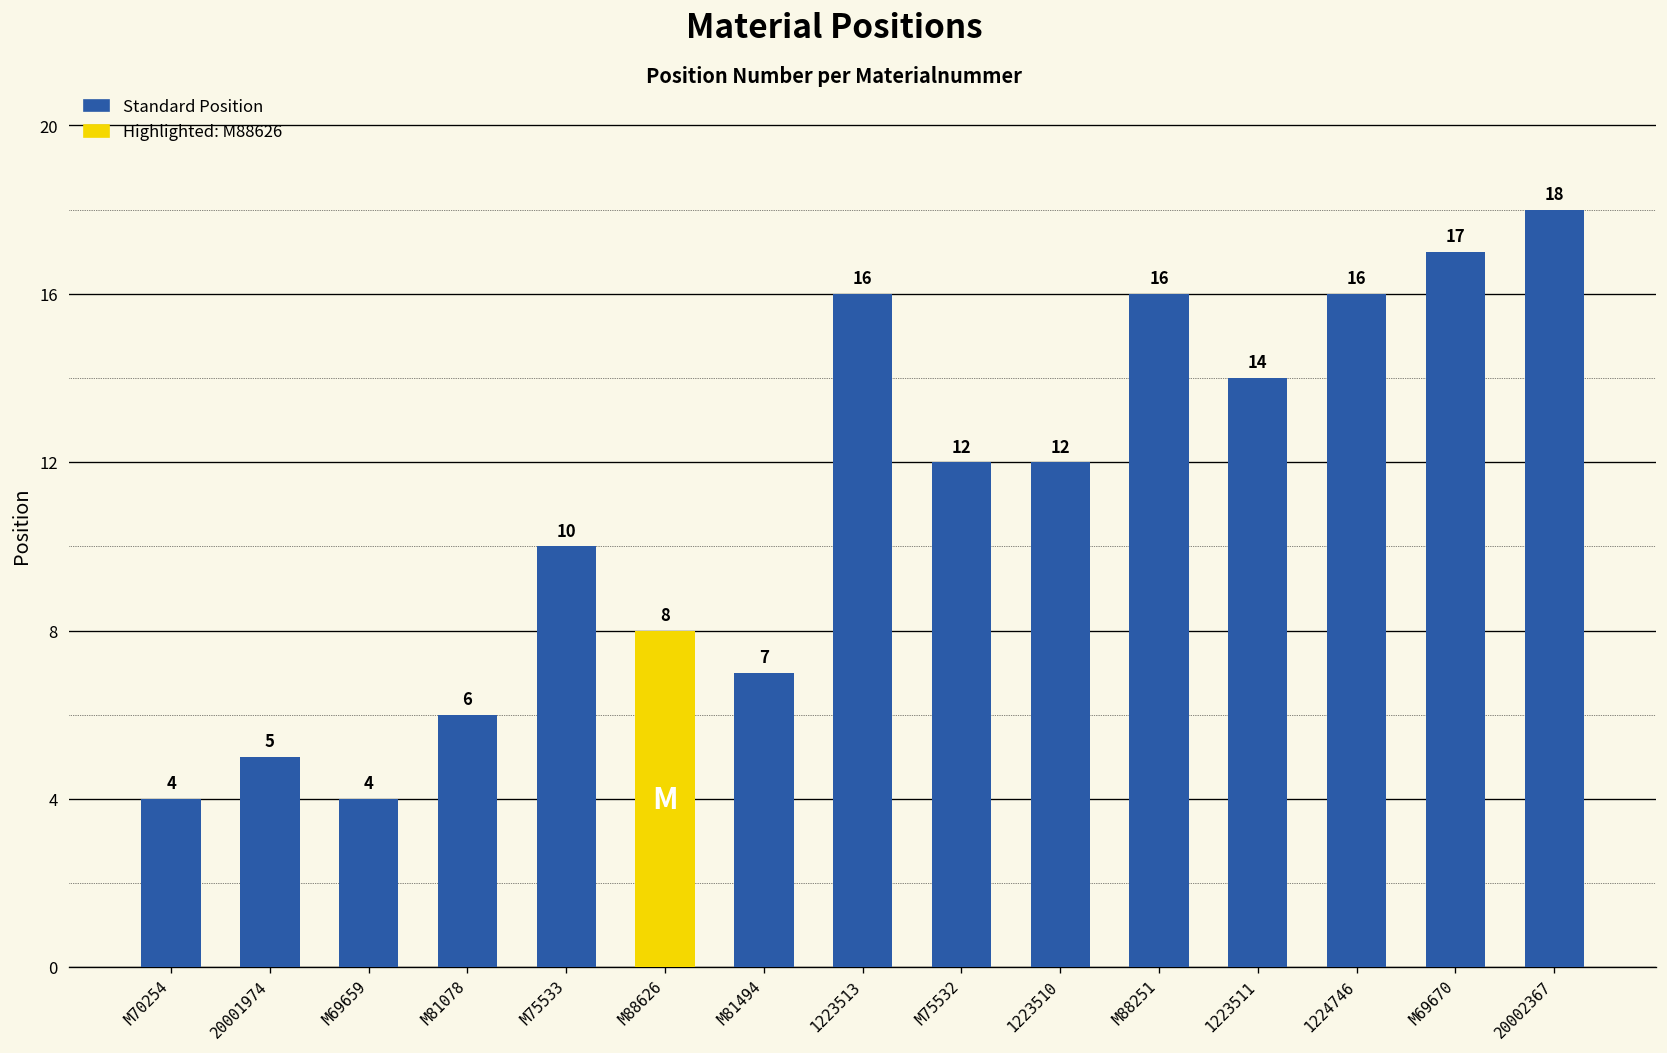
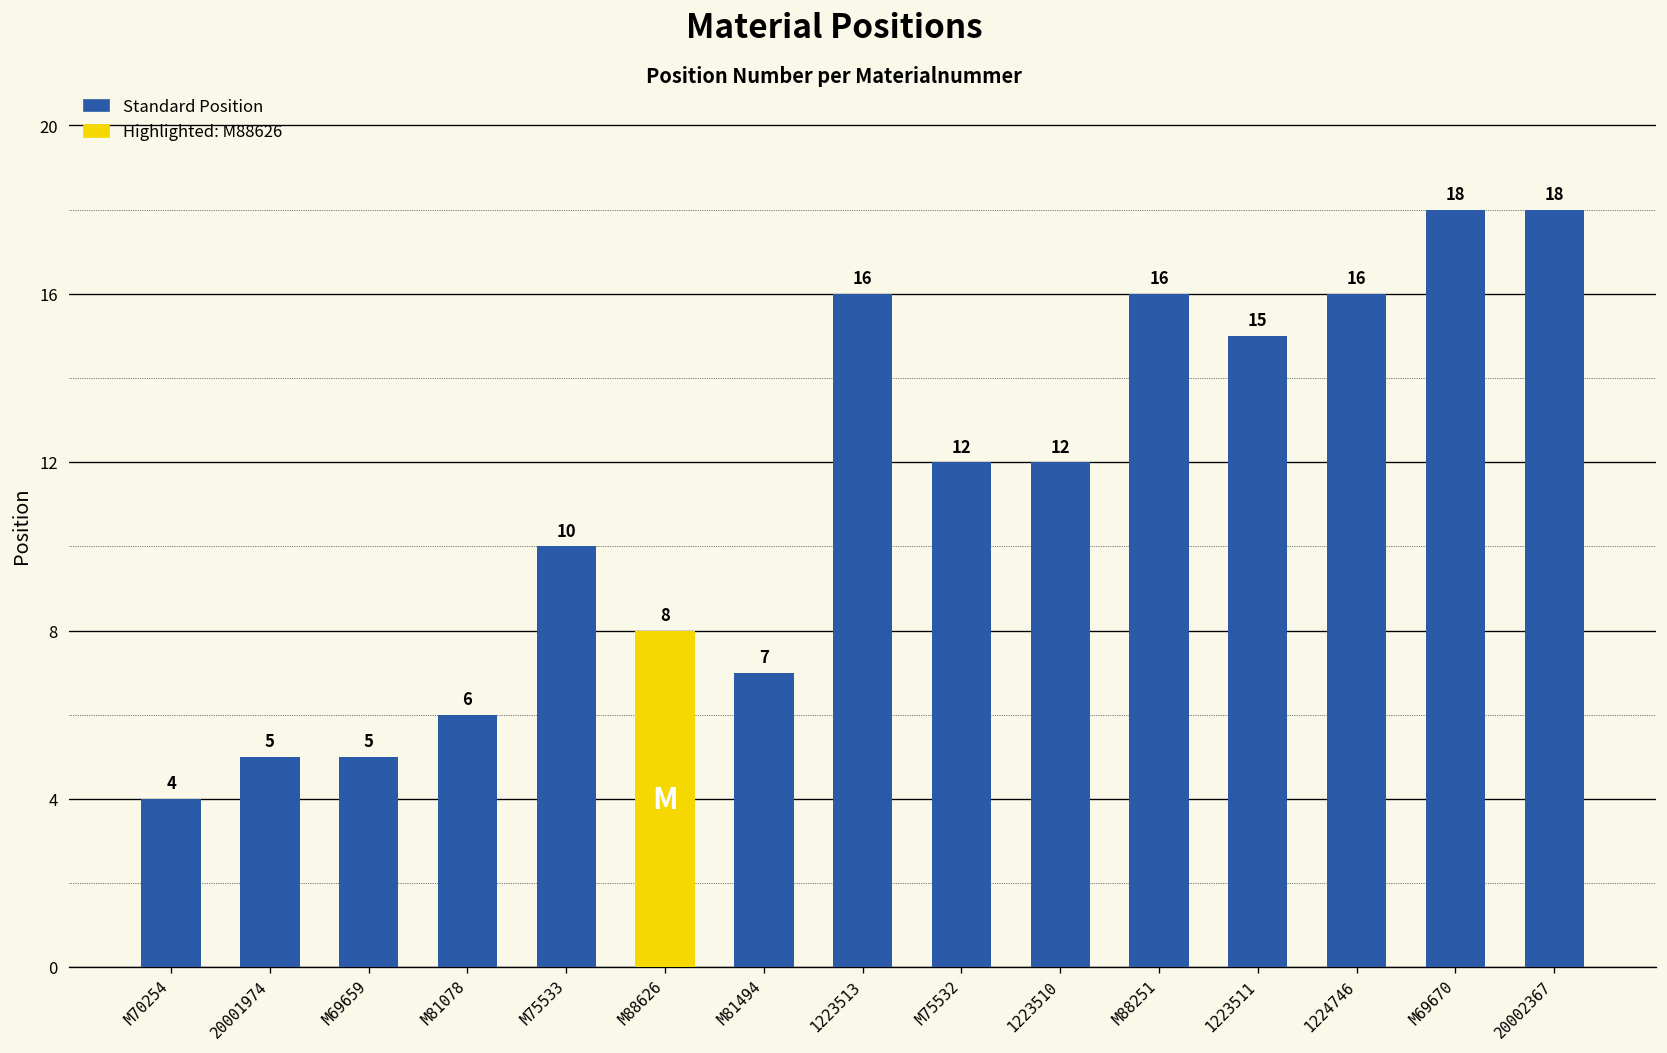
M69659: 4 -> 5
1223511: 14 -> 15
M69670: 17 -> 18
